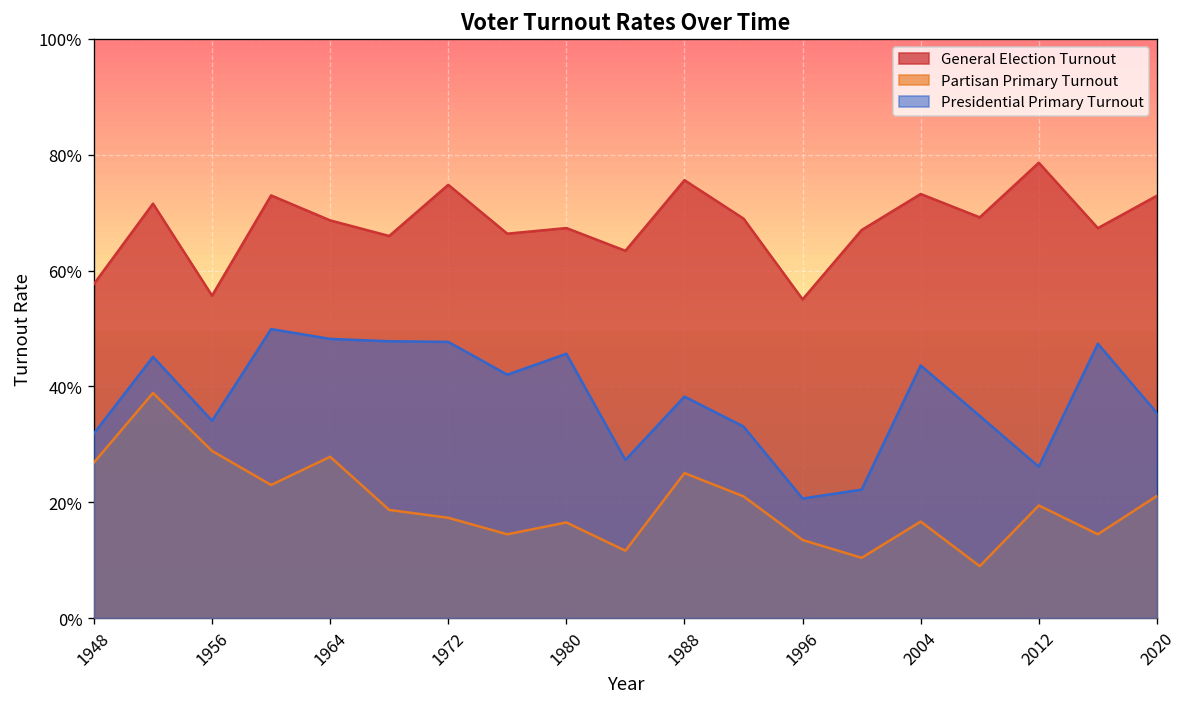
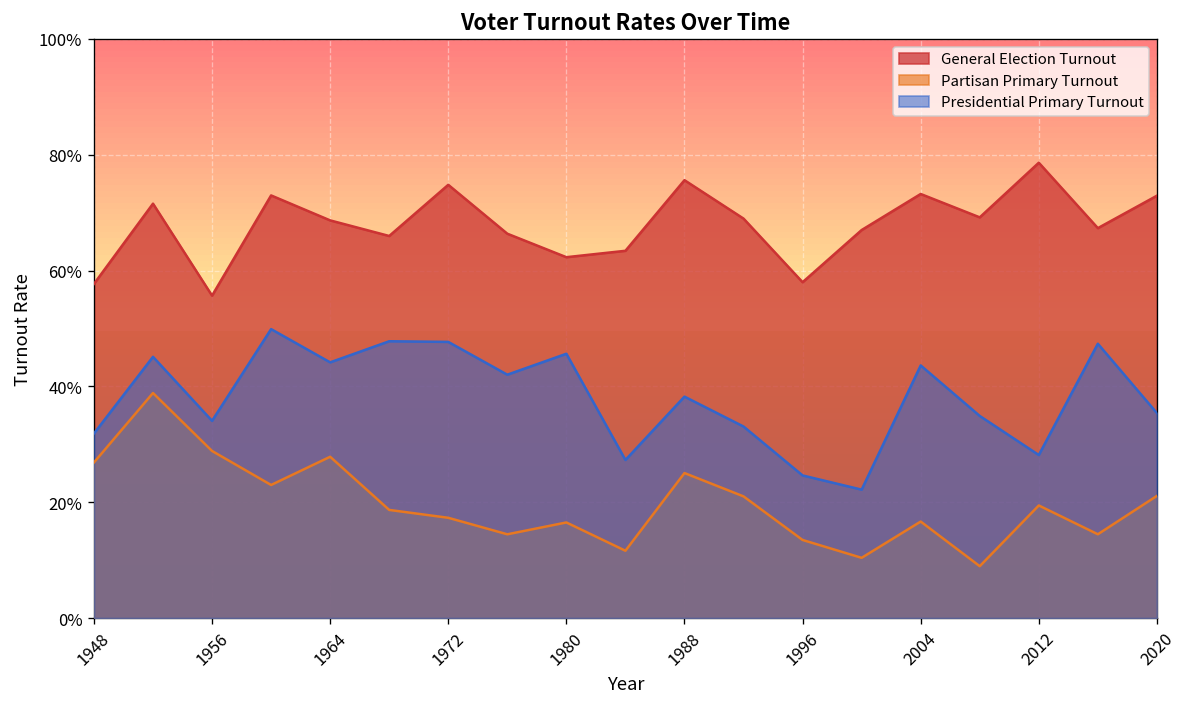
Presidential Primary Turnout, 1964: 48% -> 44%
General Election Turnout, 1980: 67% -> 62%
General Election Turnout, 1996: 55% -> 58%
Presidential Primary Turnout, 1996: 21% -> 25%
Presidential Primary Turnout, 2012: 26% -> 28%
